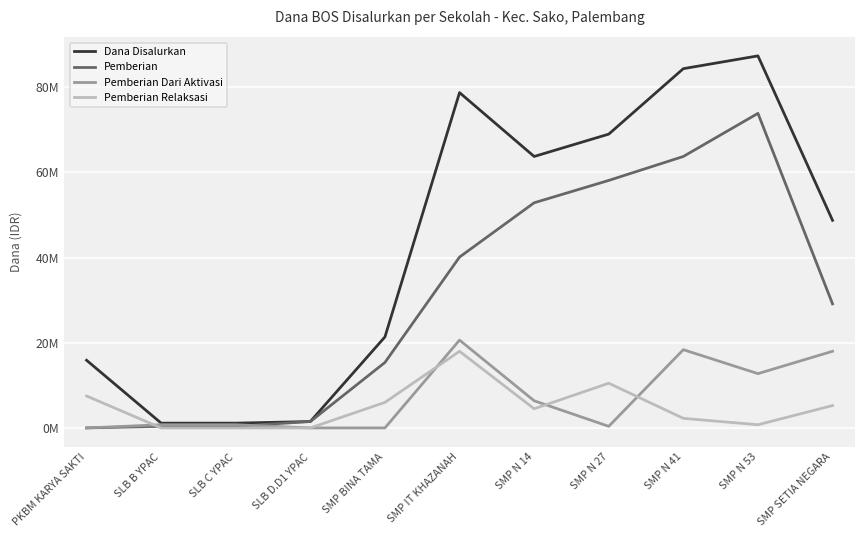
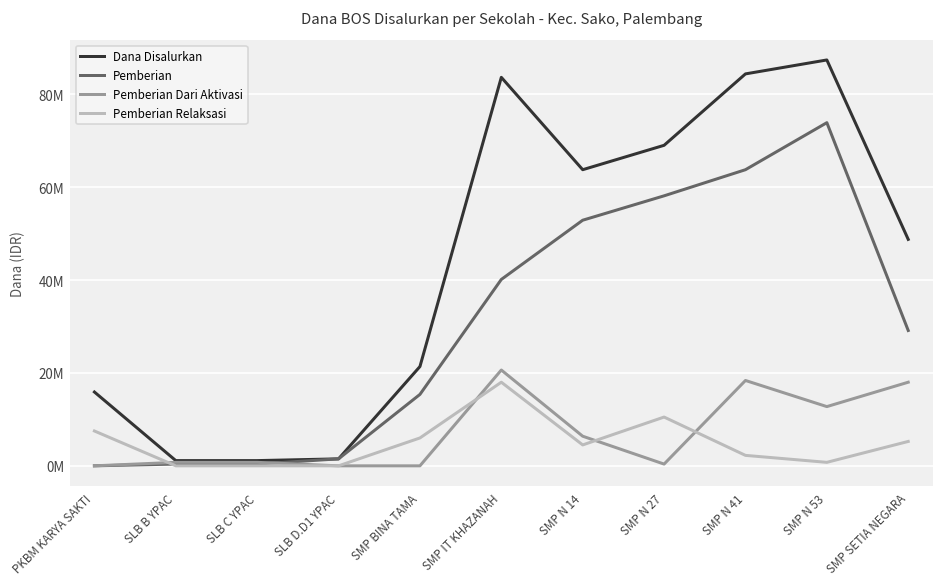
Dana Disalurkan, SMP IT KHAZANAH: 79000000 -> 84000000
